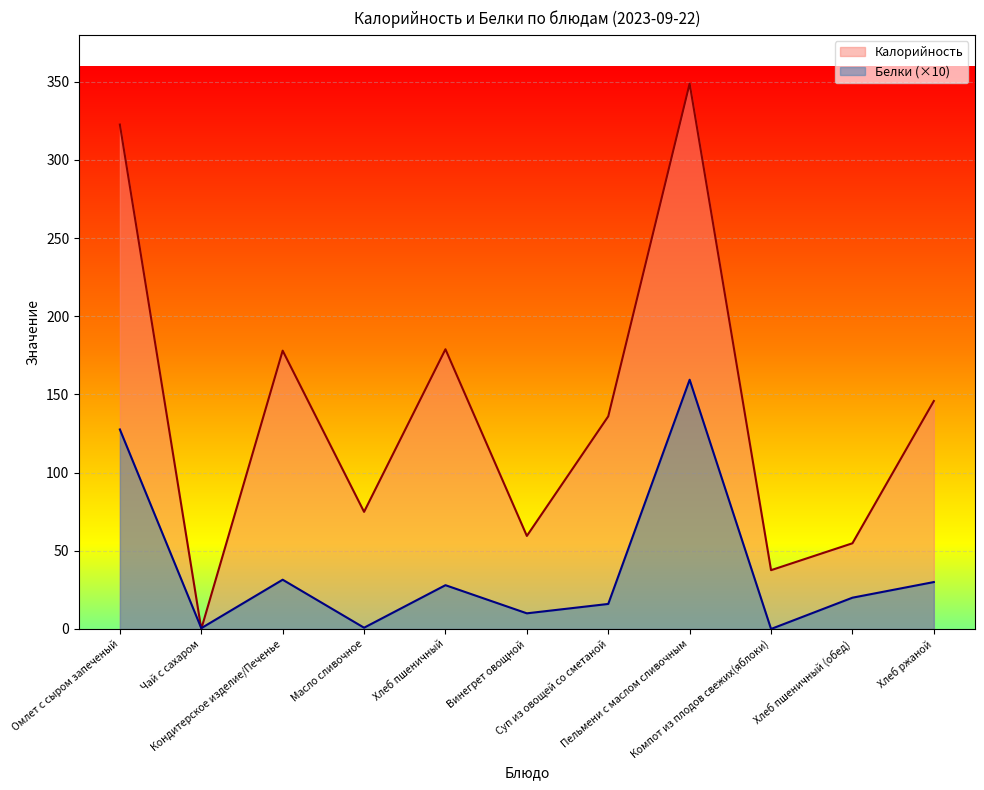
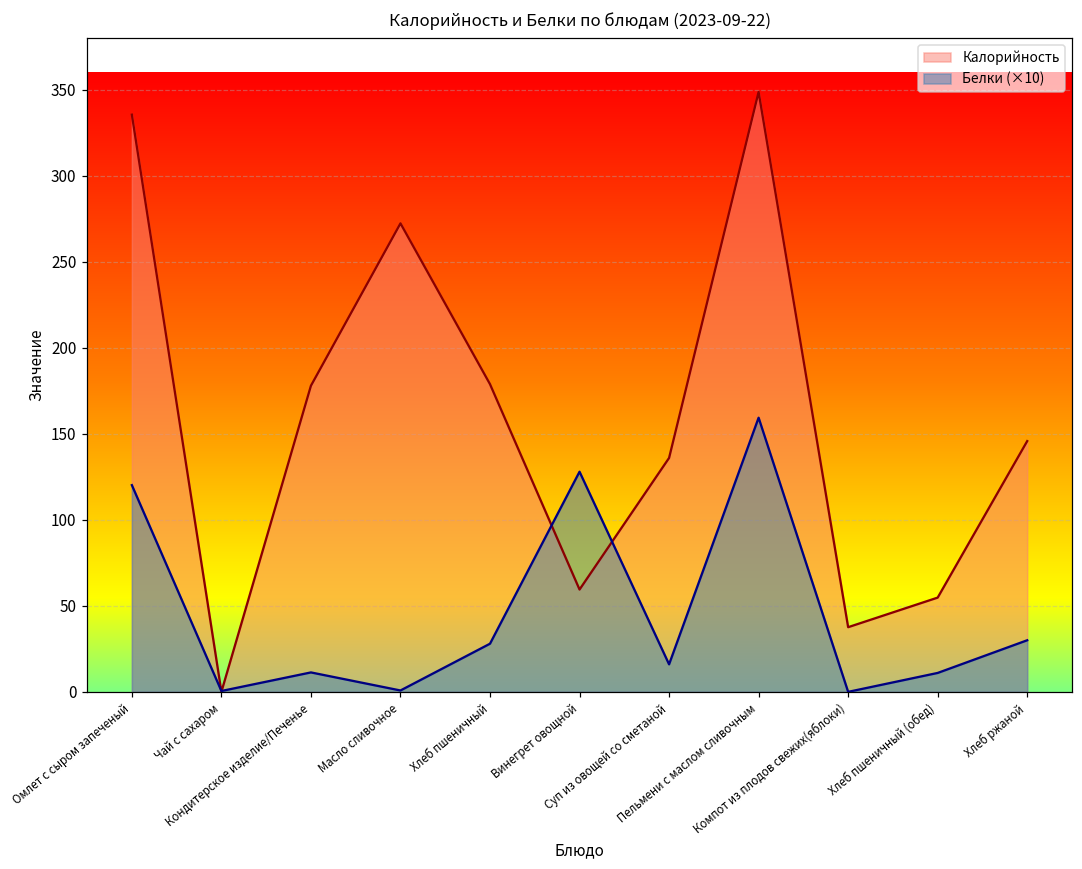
Калорийность, Омлет с сыром запеченый: 323 -> 336
Белки (×10), Омлет с сыром запеченый: 128 -> 120
Белки (×10), Кондитерское изделие/Печенье: 32 -> 11
Калорийность, Масло сливочное: 75 -> 272
Белки (×10), Винегрет овощной: 10 -> 128
Белки (×10), Хлеб пшеничный (обед): 20 -> 11
